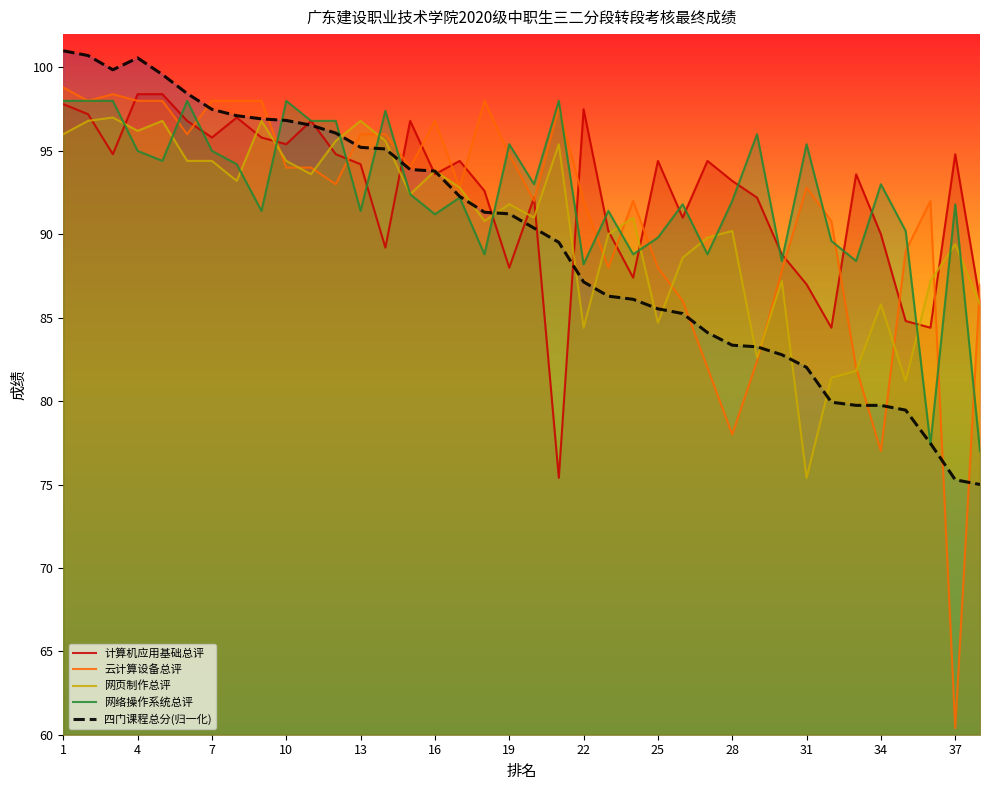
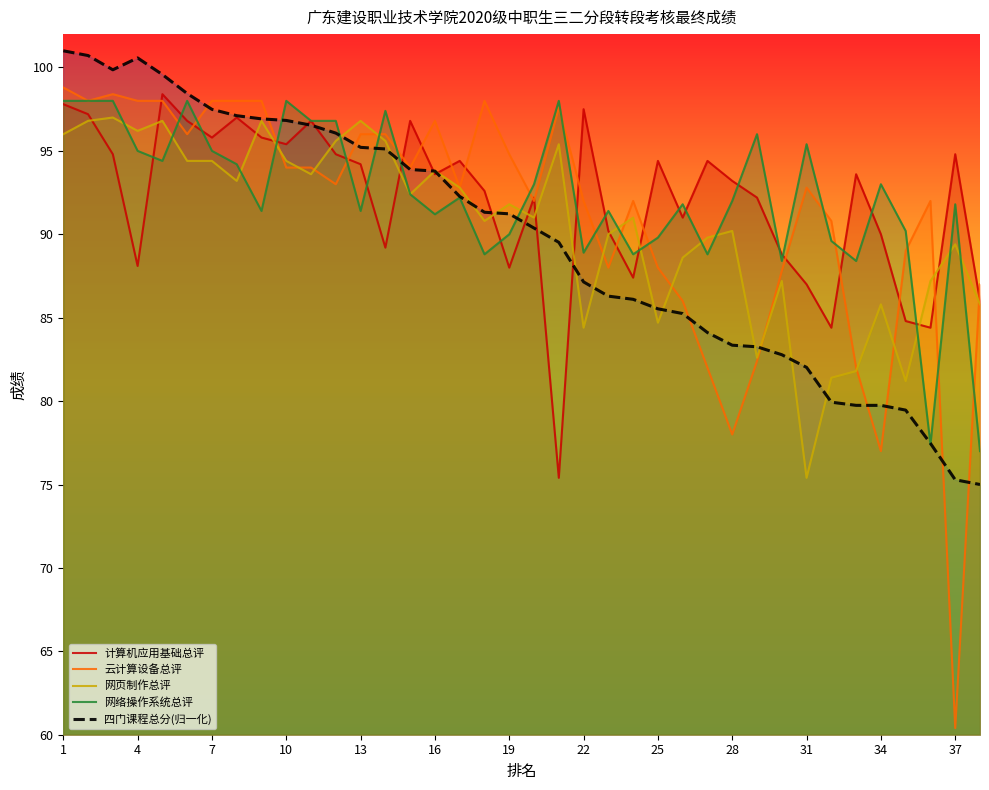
计算机应用基础总评, 4: 98.4 -> 88.1
网络操作系统总评, 19: 95.4 -> 90.0
网络操作系统总评, 22: 88.2 -> 88.9
